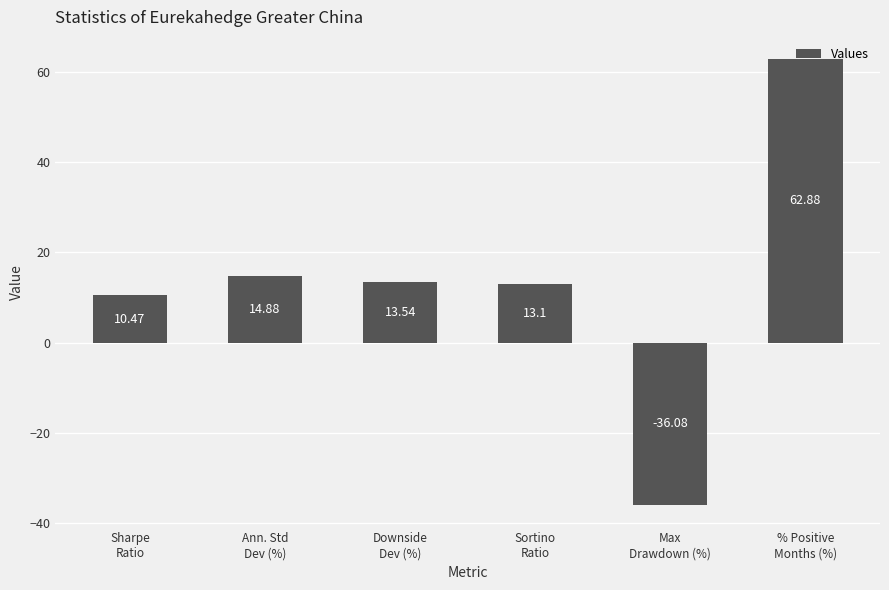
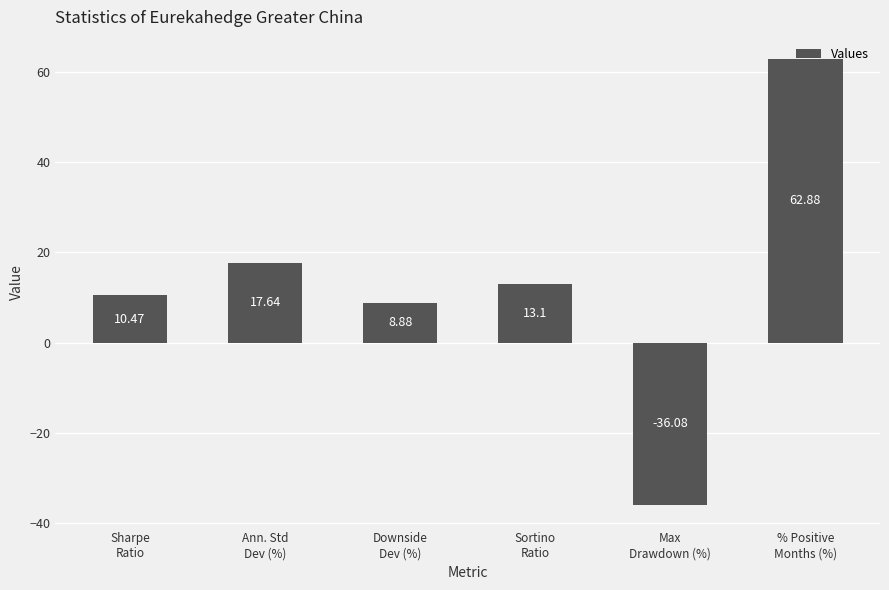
Ann. Std Dev (%): 14.88 -> 17.64
Downside Dev (%): 13.54 -> 8.88
